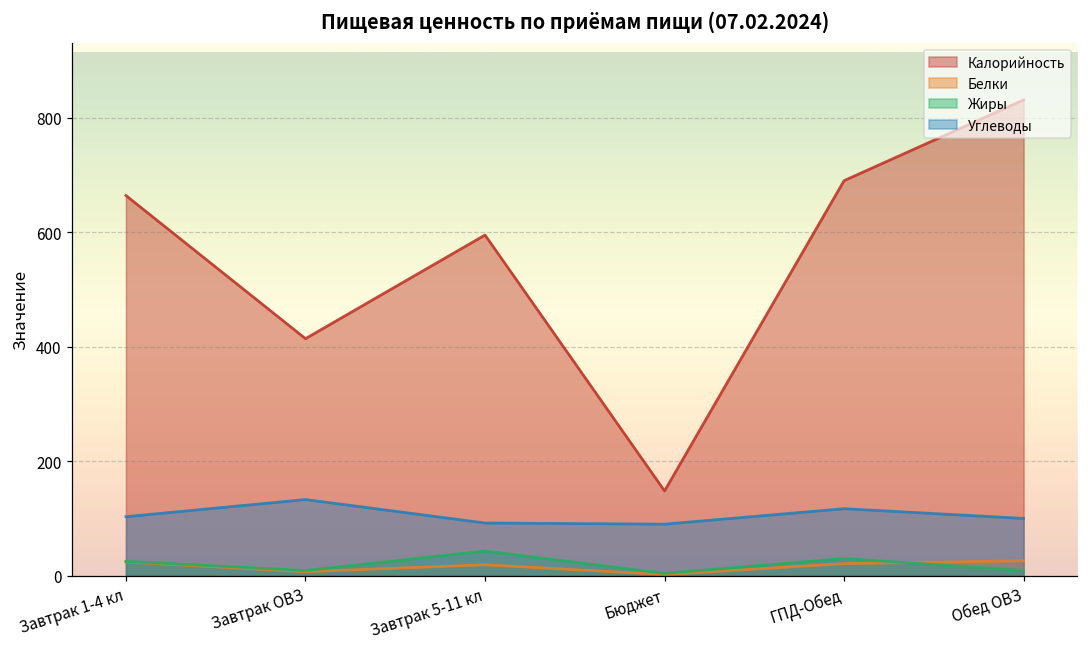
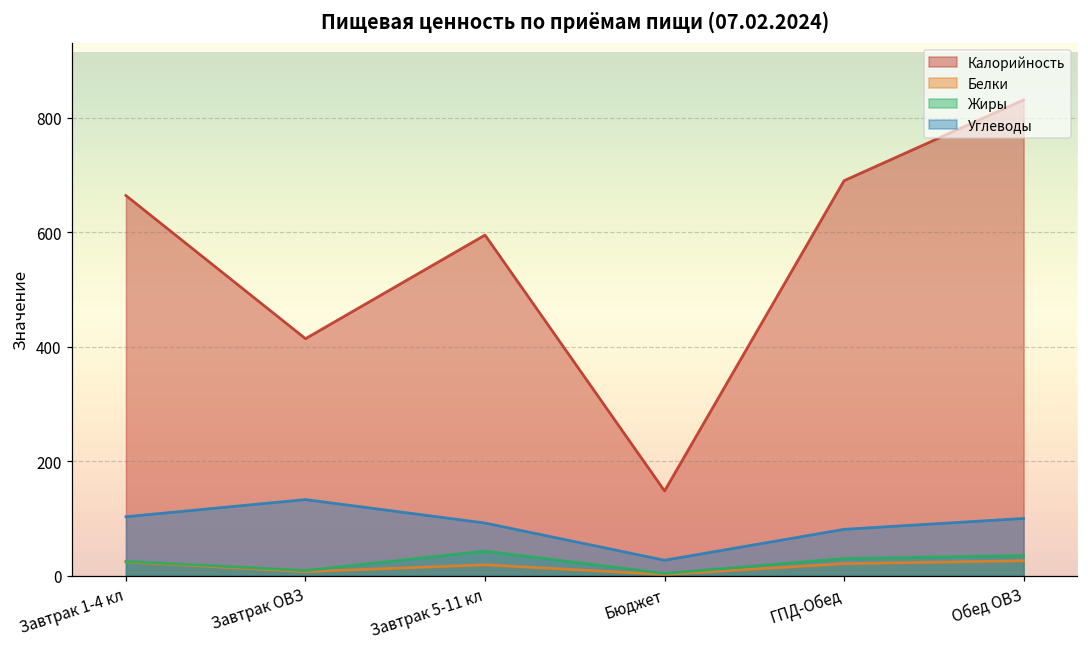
Углеводы, Бюджет: 90 -> 30
Углеводы, ГПД-Обед: 120 -> 80
Жиры, Обед ОВЗ: 10 -> 40
